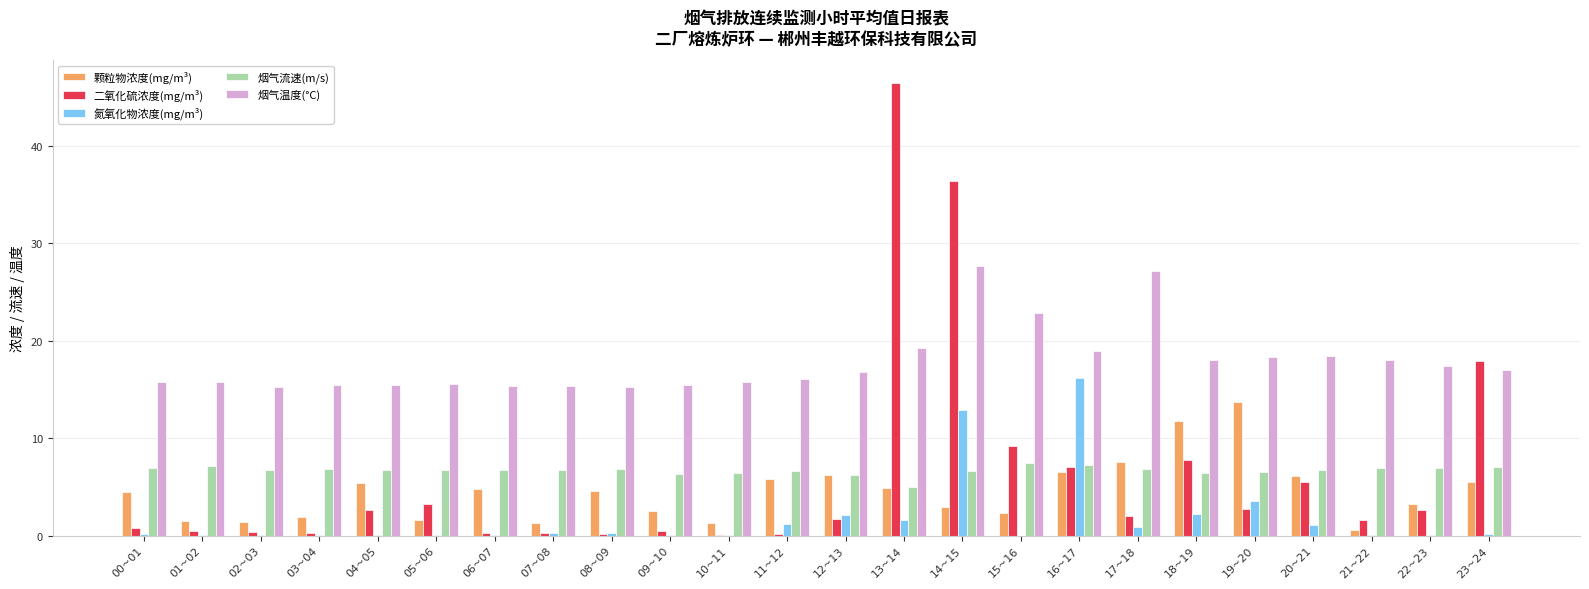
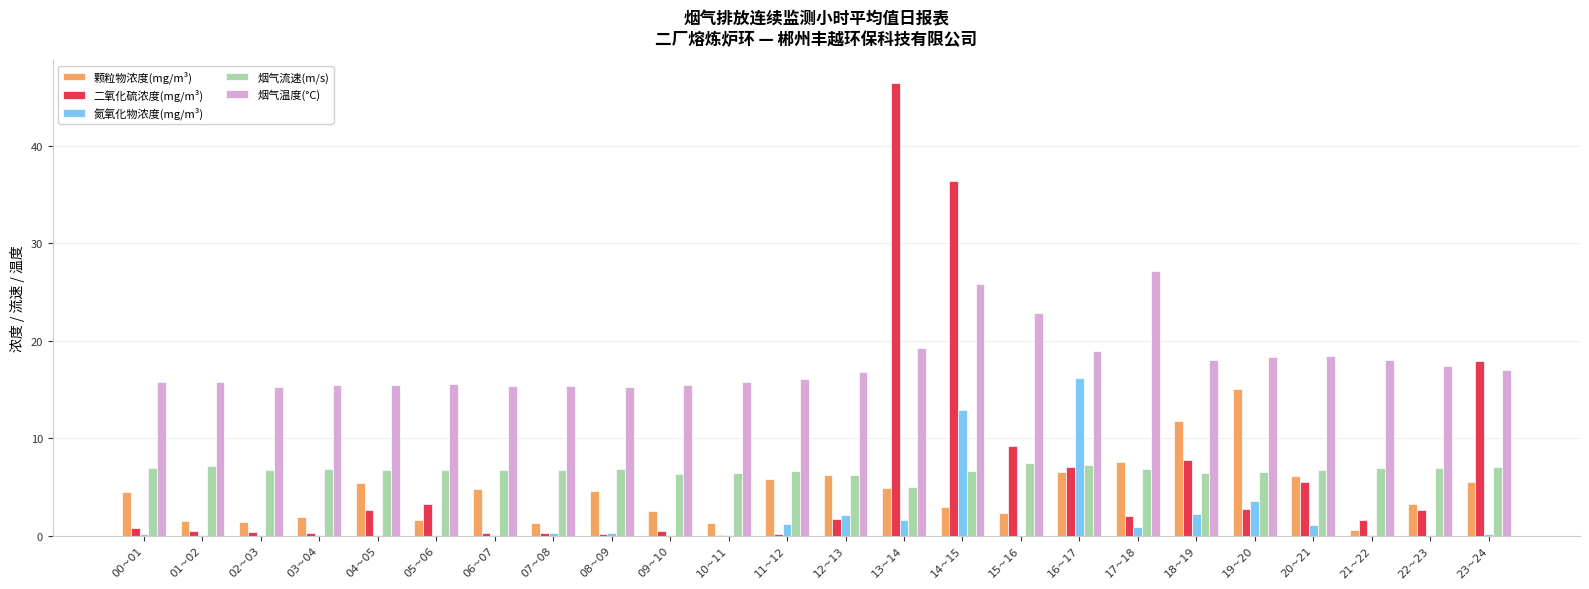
烟气温度(°C), 14~15: 28 -> 26
颗粒物浓度(mg/m³), 19~20: 14 -> 15
